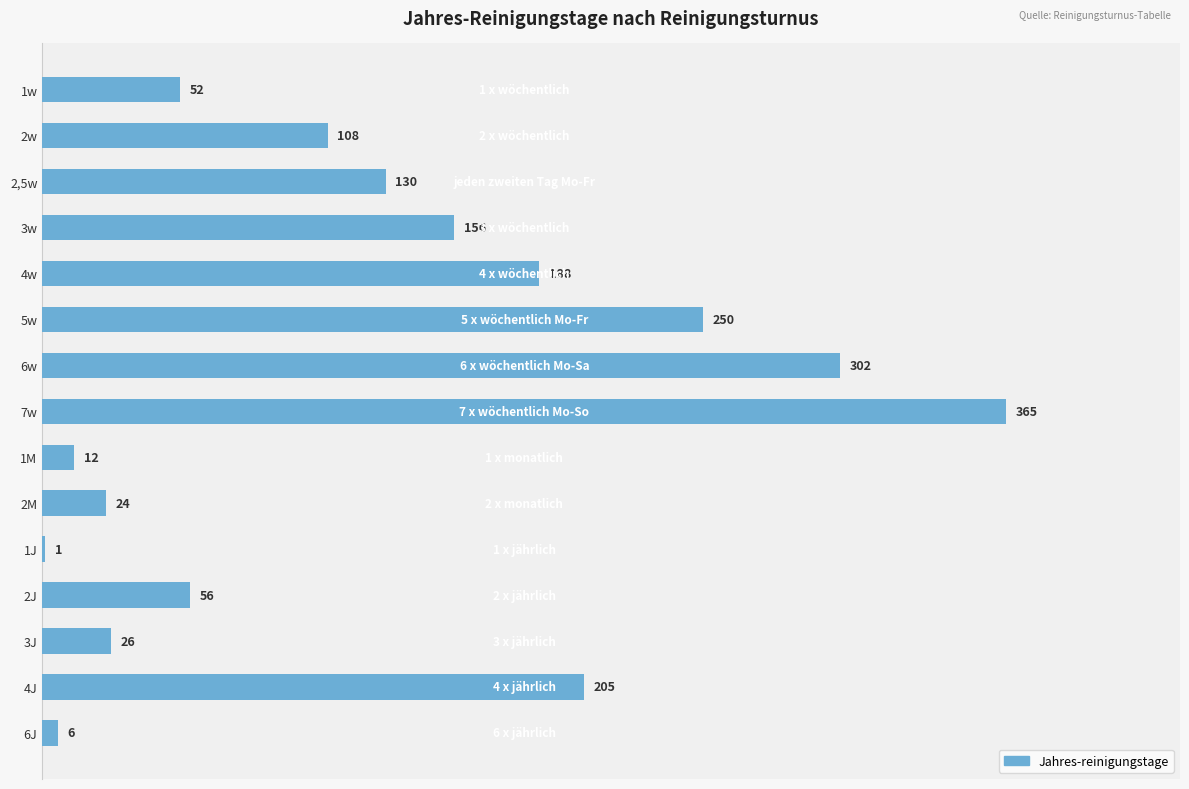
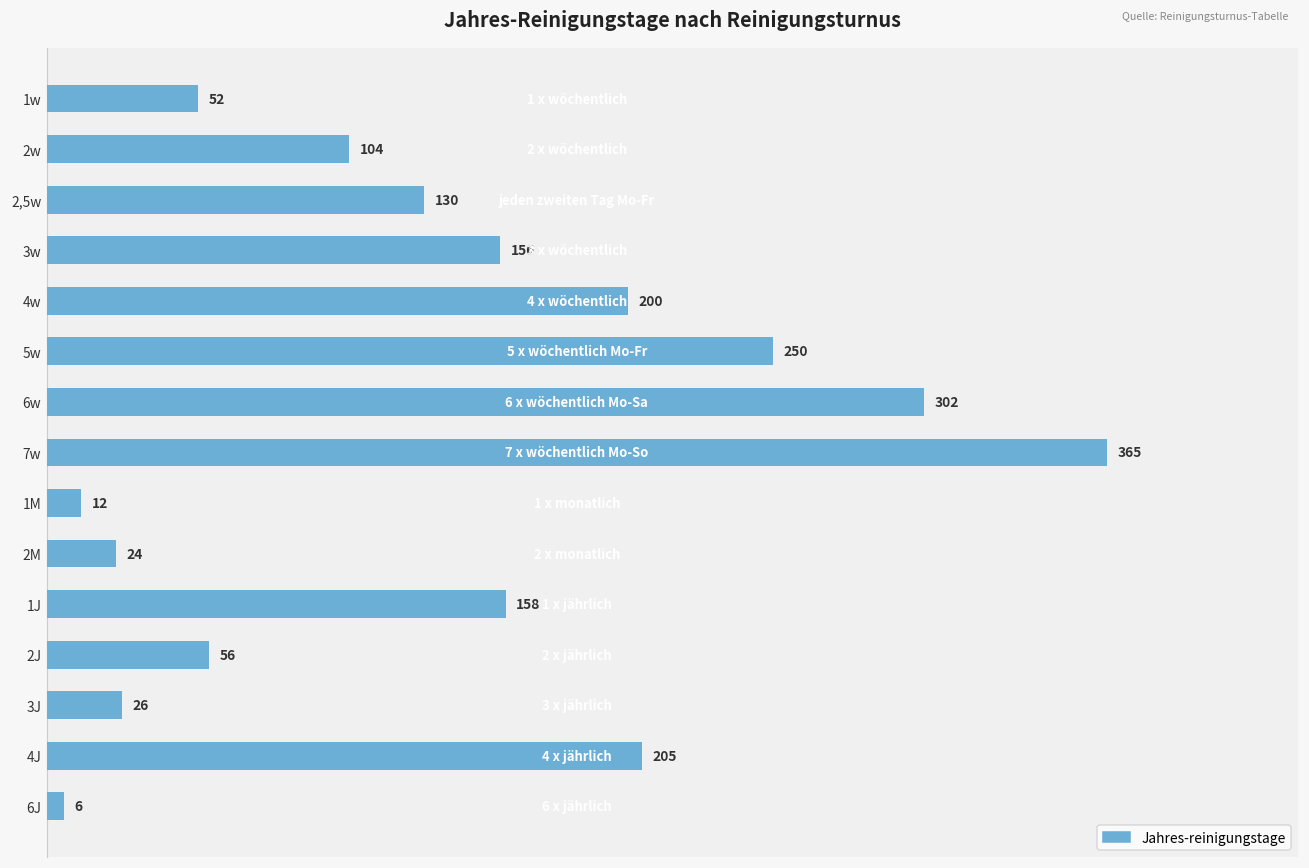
2w: 108 -> 104
4w: 188 -> 200
1J: 1 -> 158
